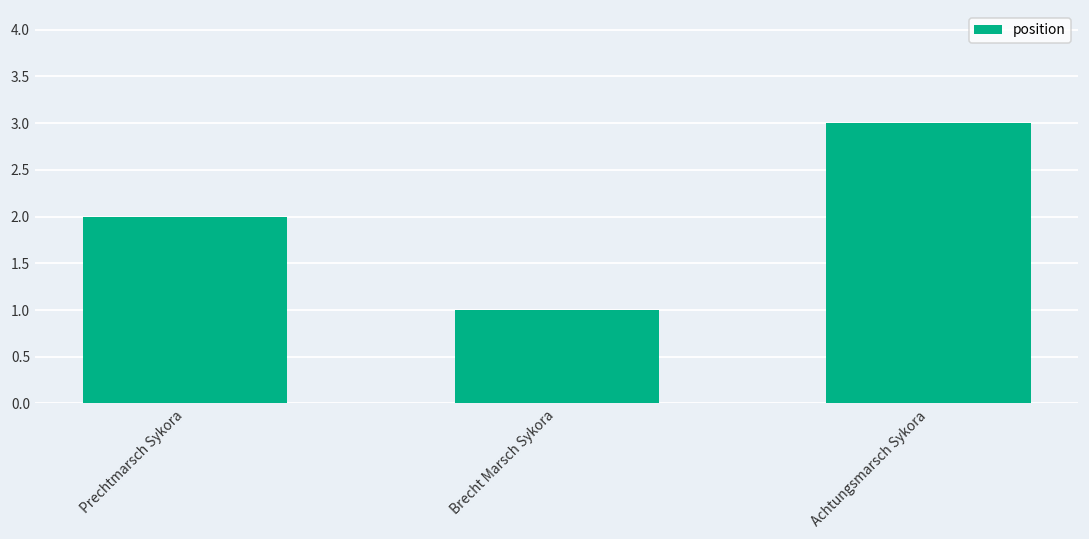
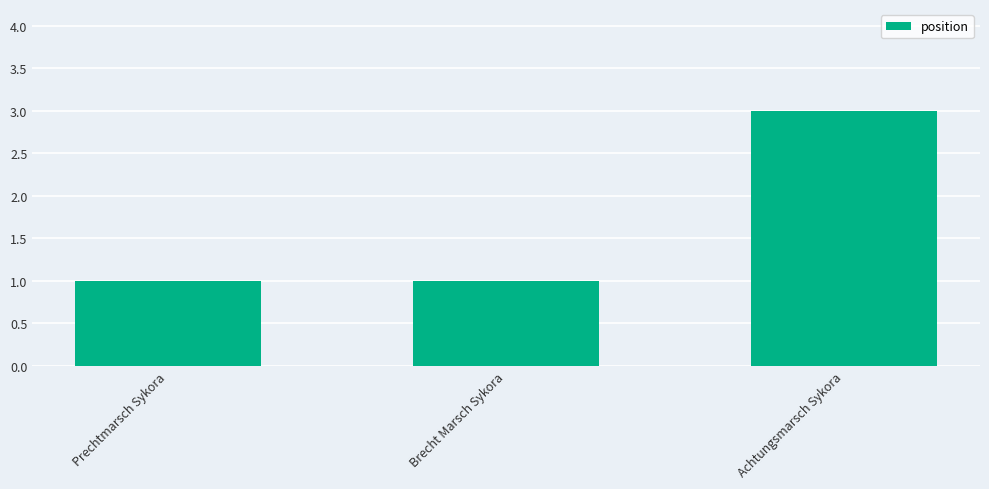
Prechtmarsch Sykora: 2 -> 1
